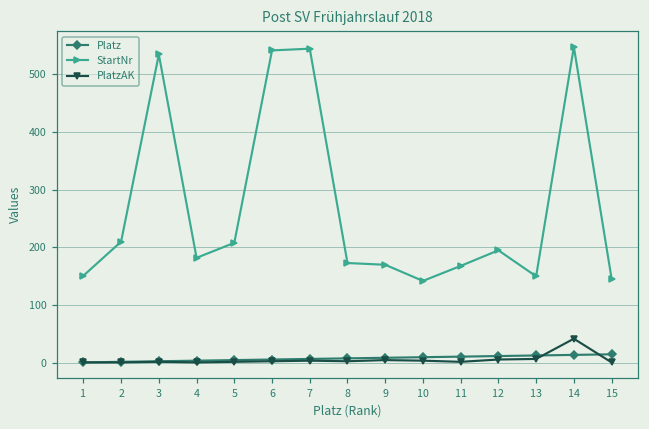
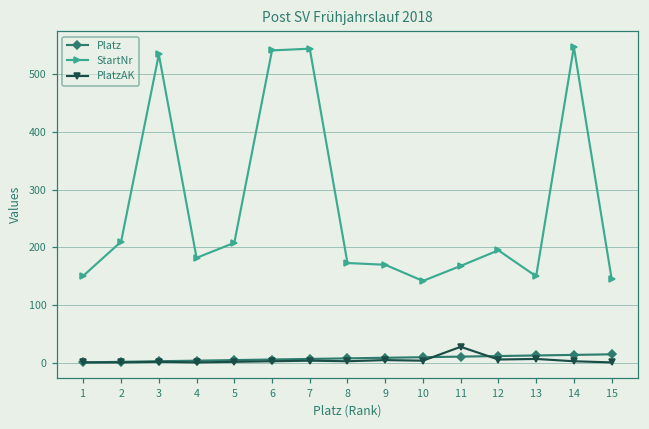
PlatzAK, 11: 0 -> 30
PlatzAK, 14: 40 -> 0
